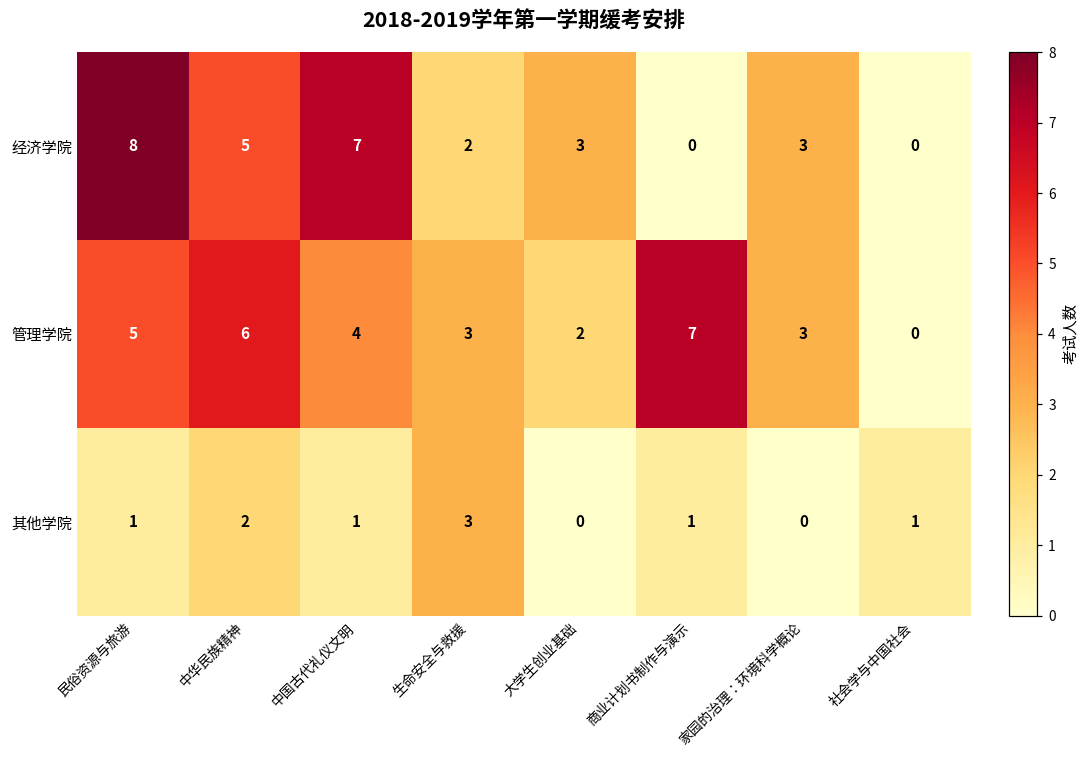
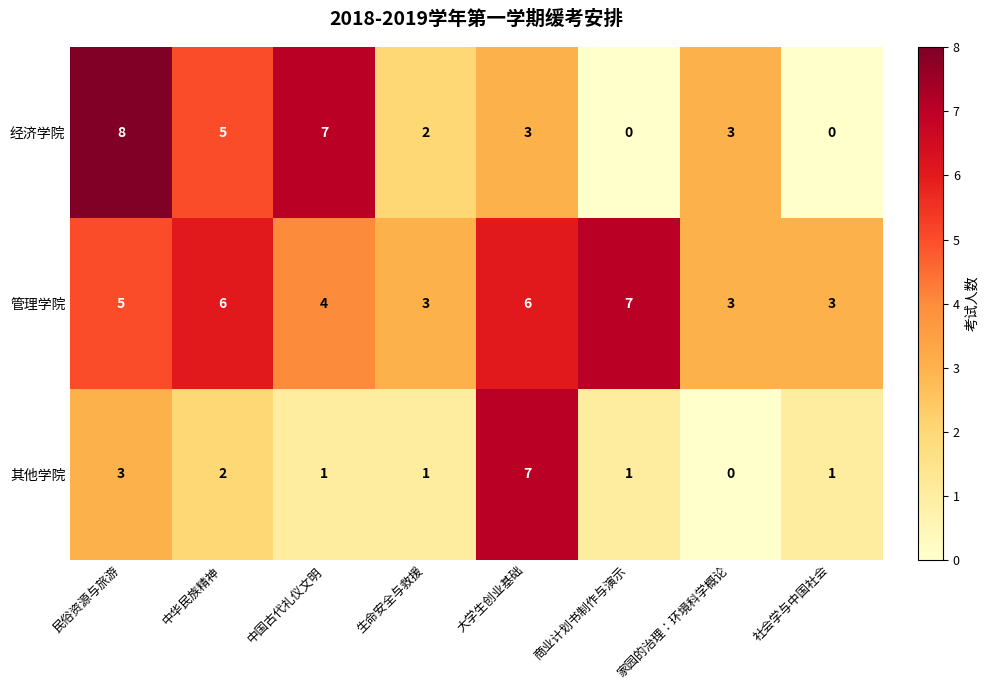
管理学院, 大学生创业基础: 2 -> 6
管理学院, 社会学与中国社会: 0 -> 3
其他学院, 民俗资源与旅游: 1 -> 3
其他学院, 生命安全与救援: 3 -> 1
其他学院, 大学生创业基础: 0 -> 7
